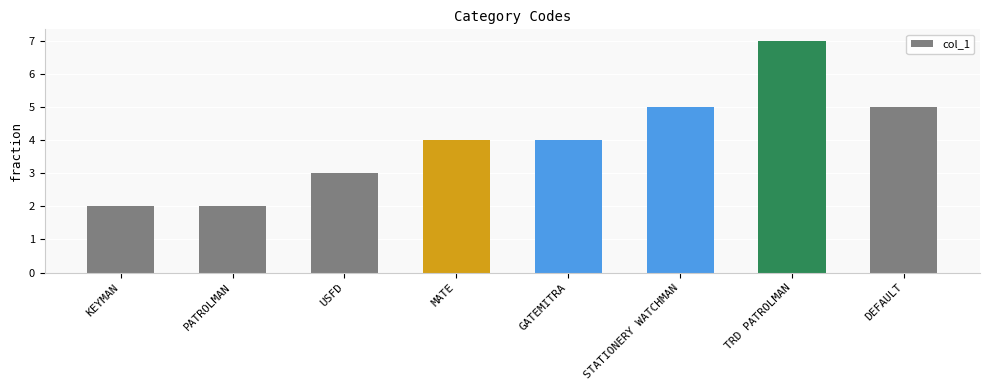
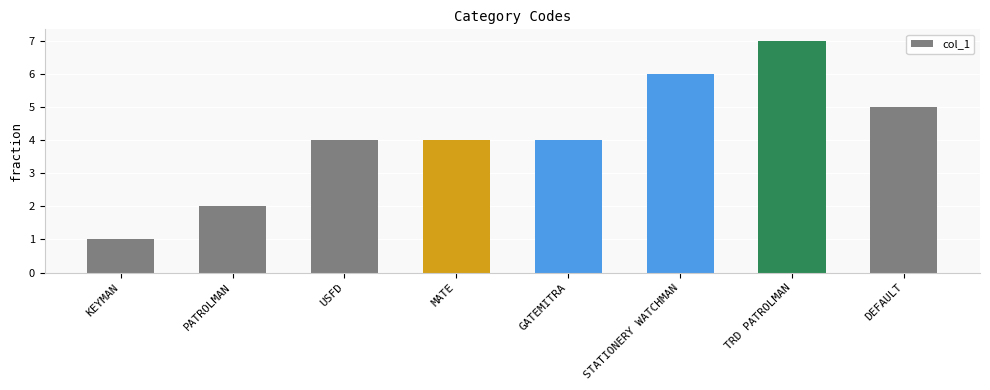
KEYMAN: 2 -> 1
USFD: 3 -> 4
STATIONERY WATCHMAN: 5 -> 6
